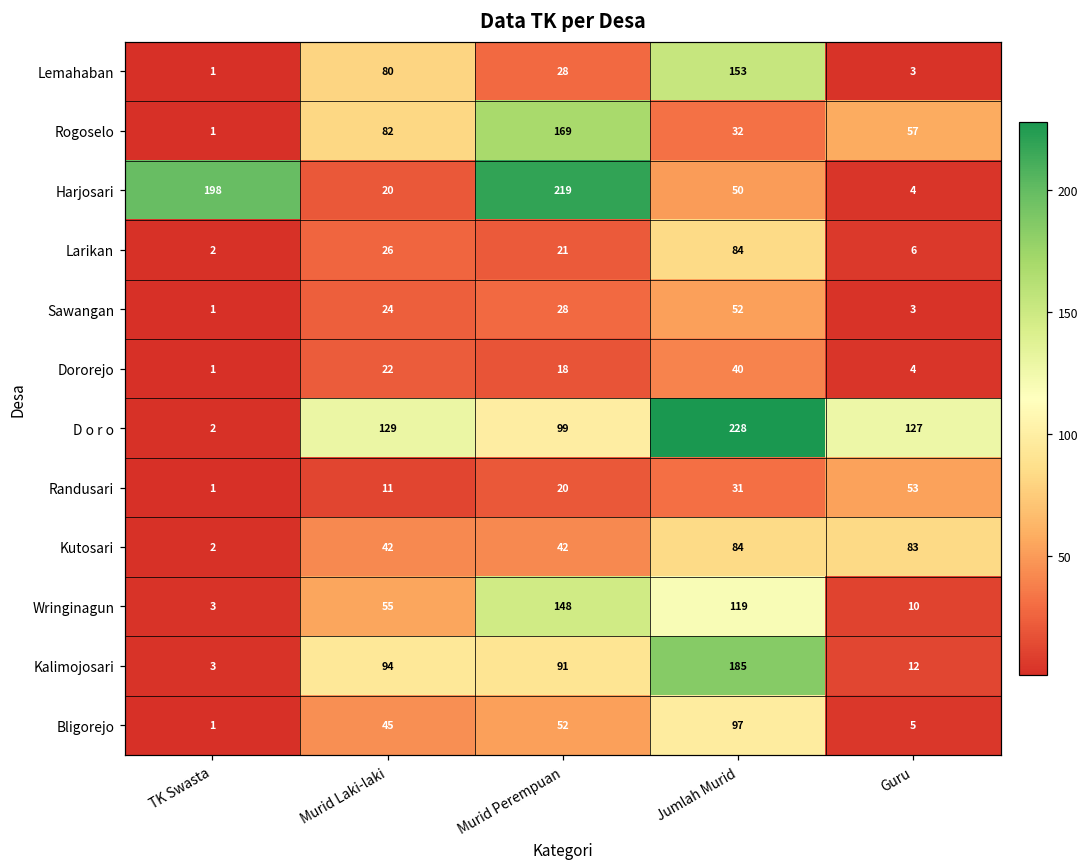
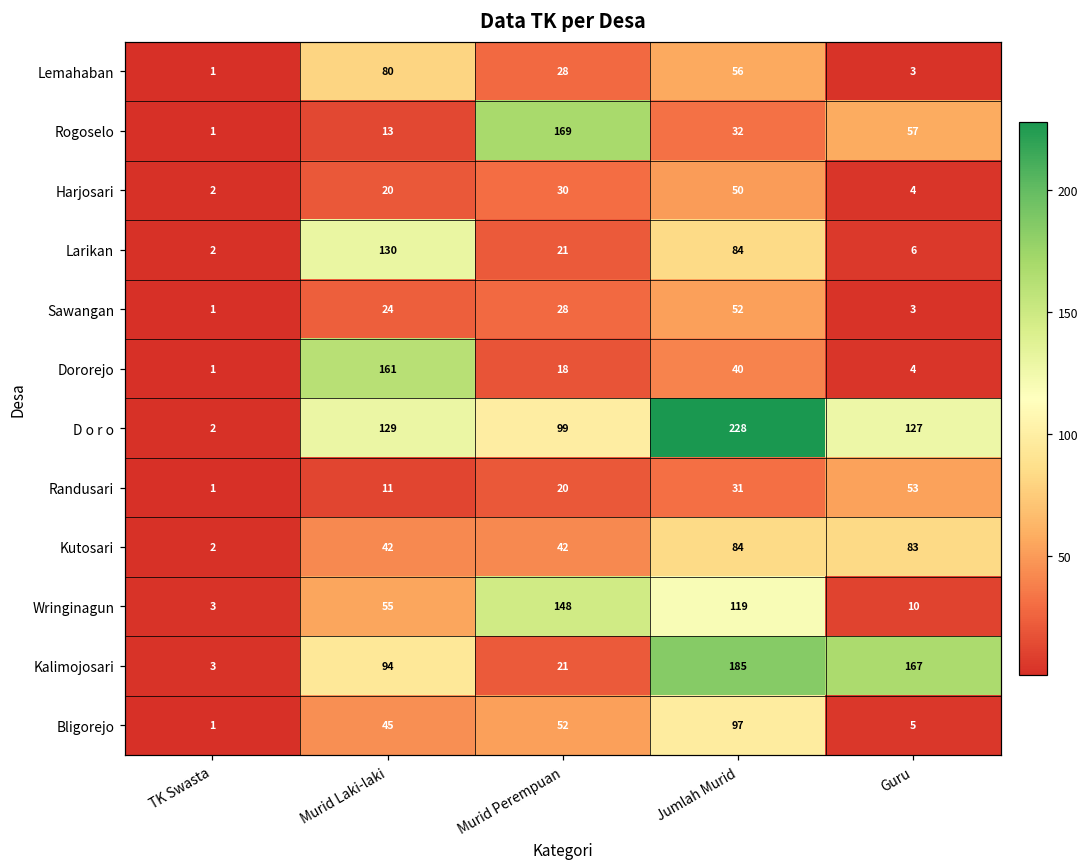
Lemahaban, Jumlah Murid: 153 -> 56
Rogoselo, Murid Laki-laki: 82 -> 13
Harjosari, TK Swasta: 198 -> 2
Harjosari, Murid Perempuan: 219 -> 30
Larikan, Murid Laki-laki: 26 -> 130
Dororejo, Murid Laki-laki: 22 -> 161
Kalimojosari, Murid Perempuan: 91 -> 21
Kalimojosari, Guru: 12 -> 167
